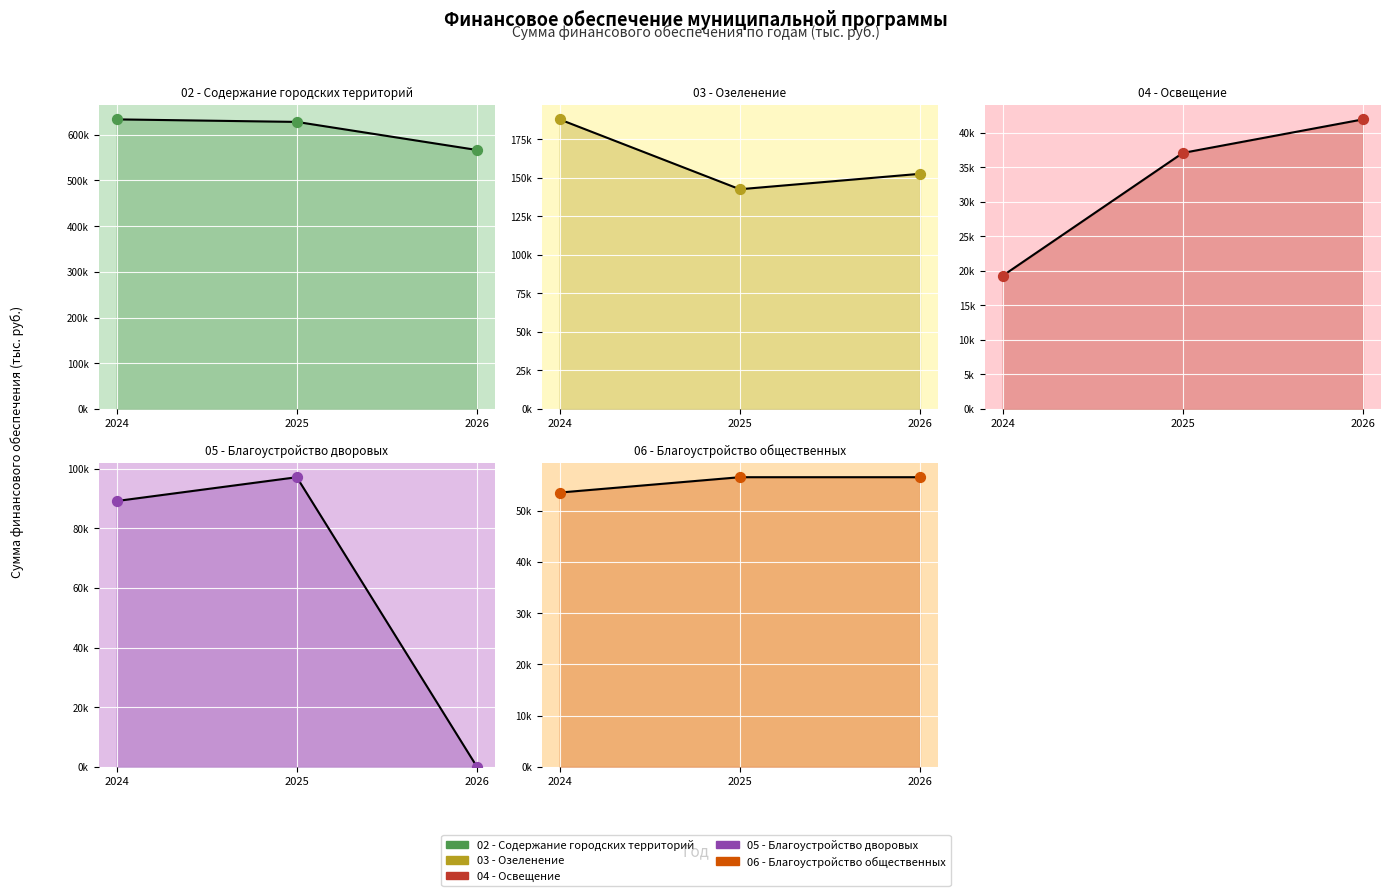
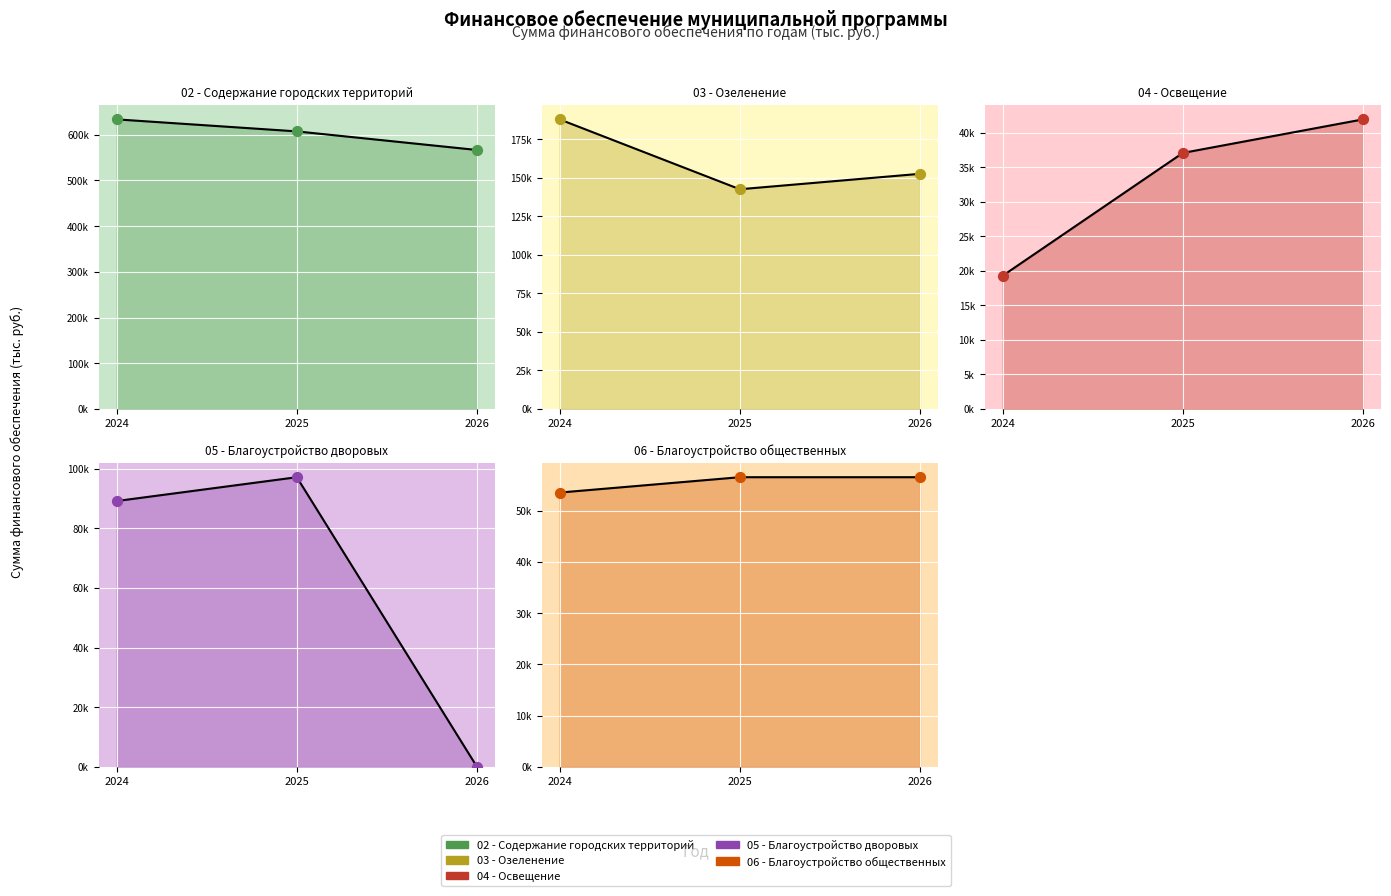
02 - Содержание городских территорий, 2025: 630000 -> 610000
